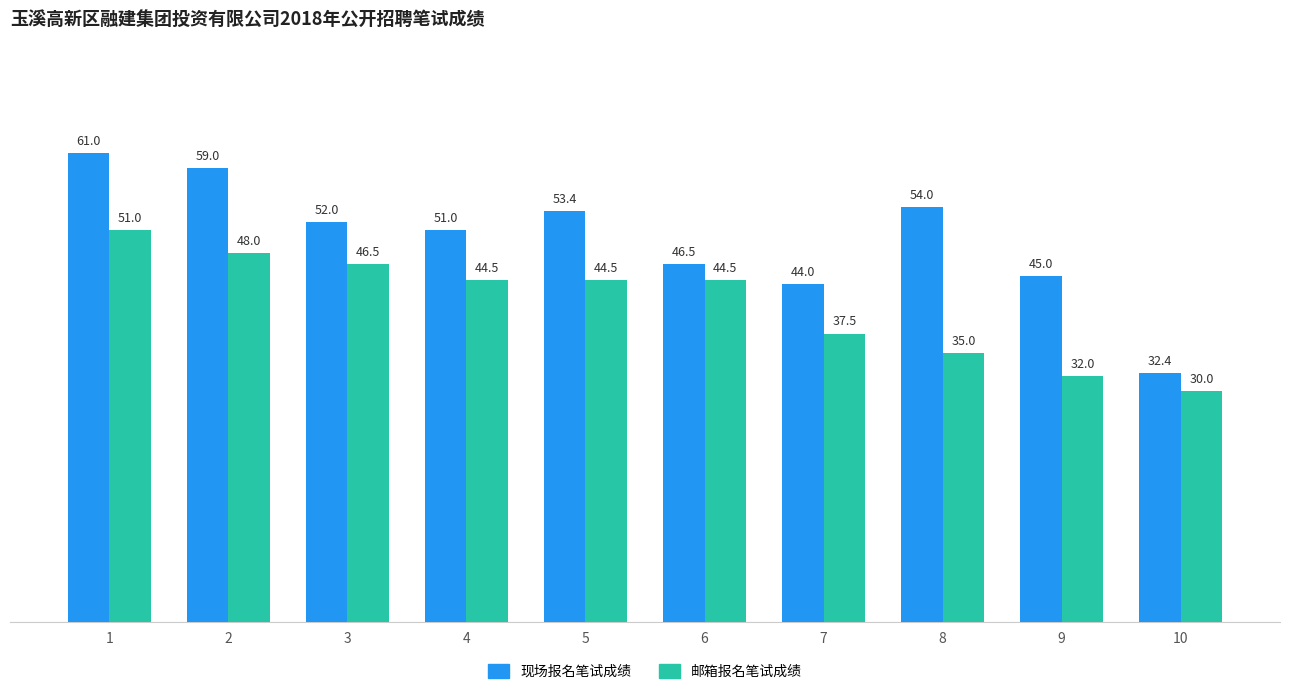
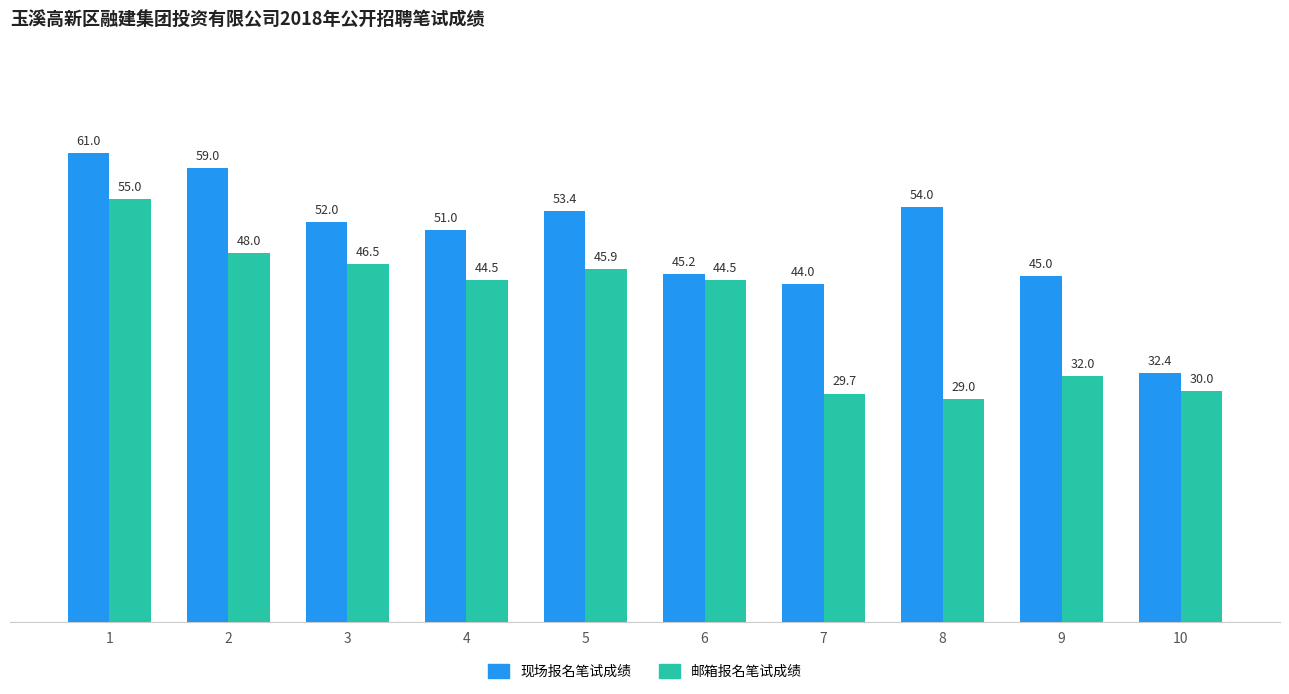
邮箱报名笔试成绩, 1: 51.0 -> 55.0
邮箱报名笔试成绩, 5: 44.5 -> 45.9
现场报名笔试成绩, 6: 46.5 -> 45.2
邮箱报名笔试成绩, 7: 37.5 -> 29.7
邮箱报名笔试成绩, 8: 35.0 -> 29.0
